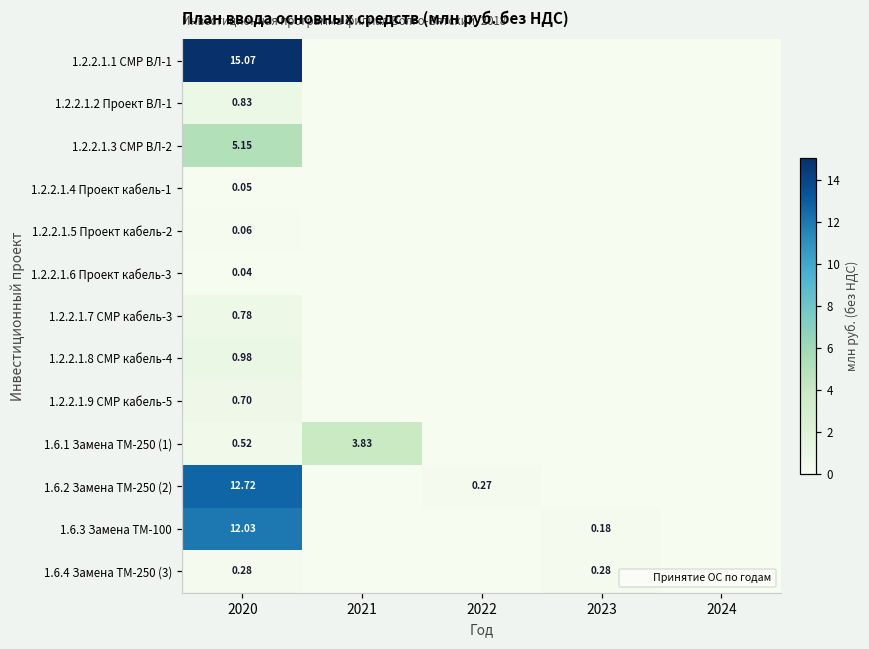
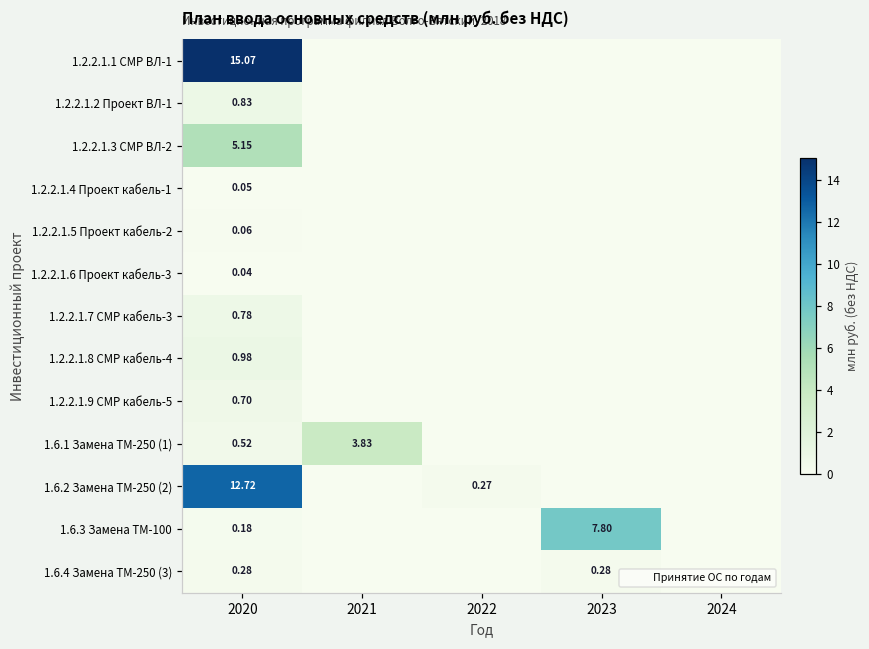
1.6.3 Замена ТМ-100, 2020: 12.03 -> 0.18
1.6.3 Замена ТМ-100, 2023: 0.18 -> 7.80
